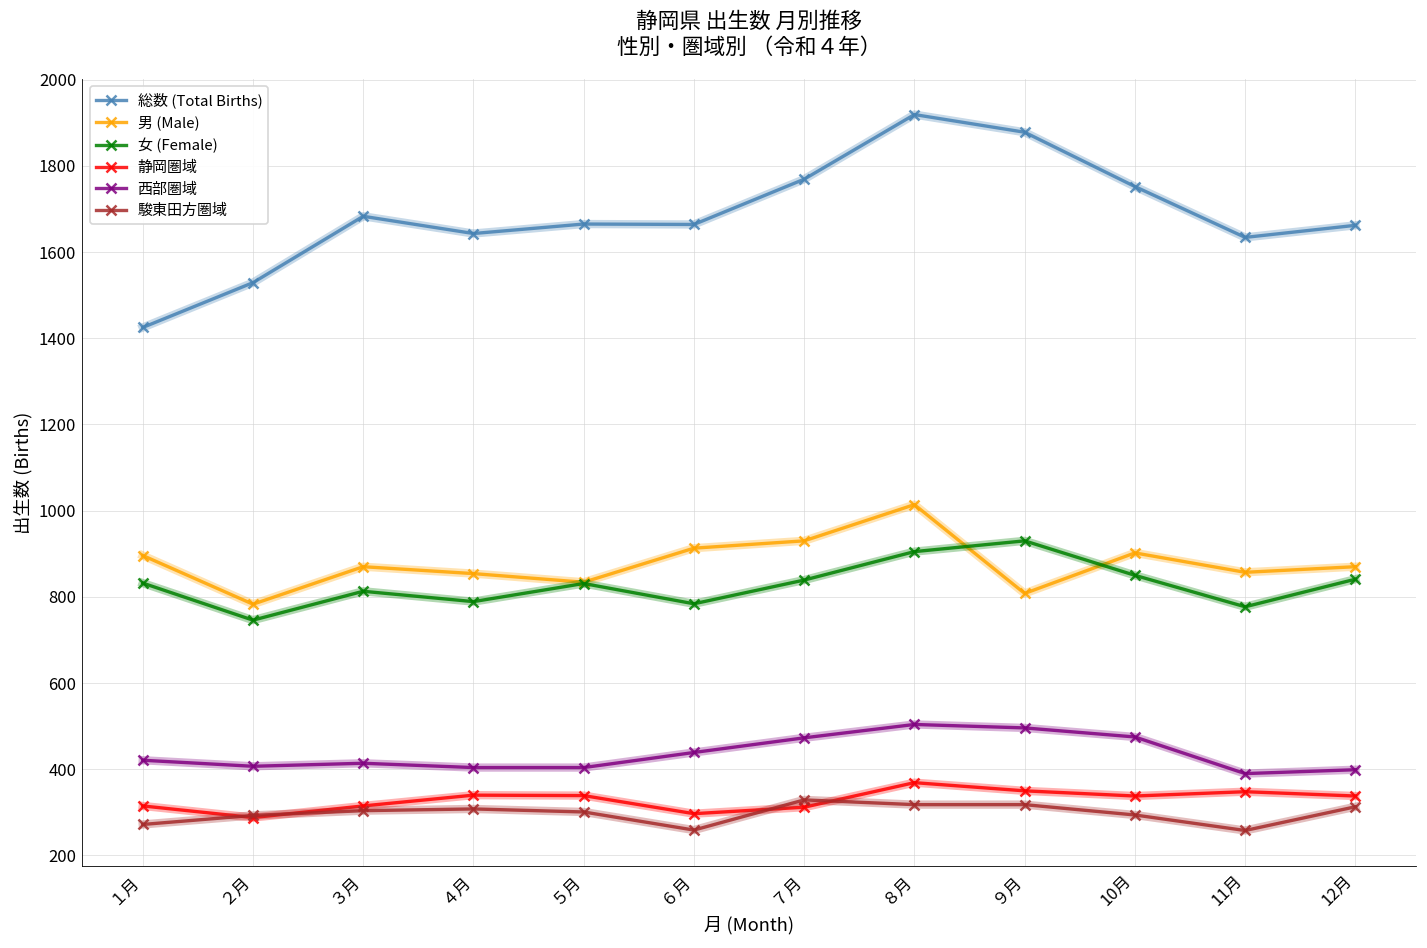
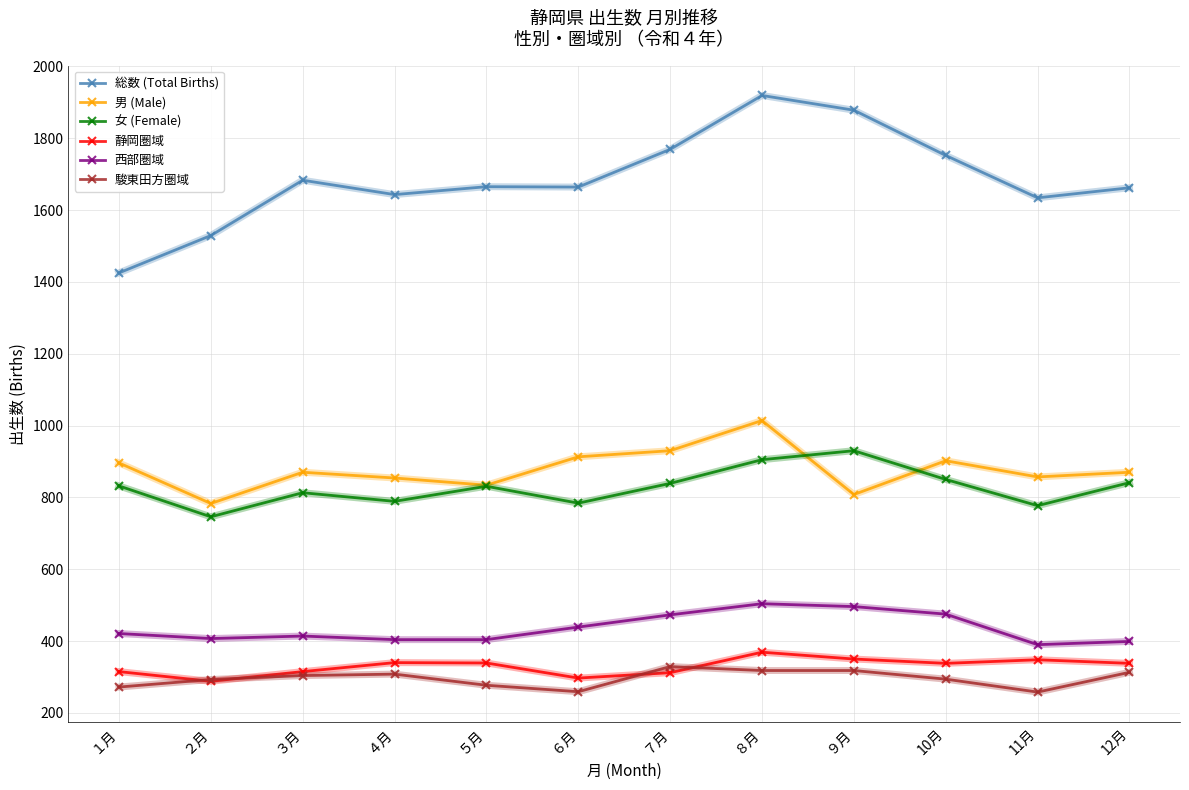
駿東田方圏域, ５月: 300 -> 280
